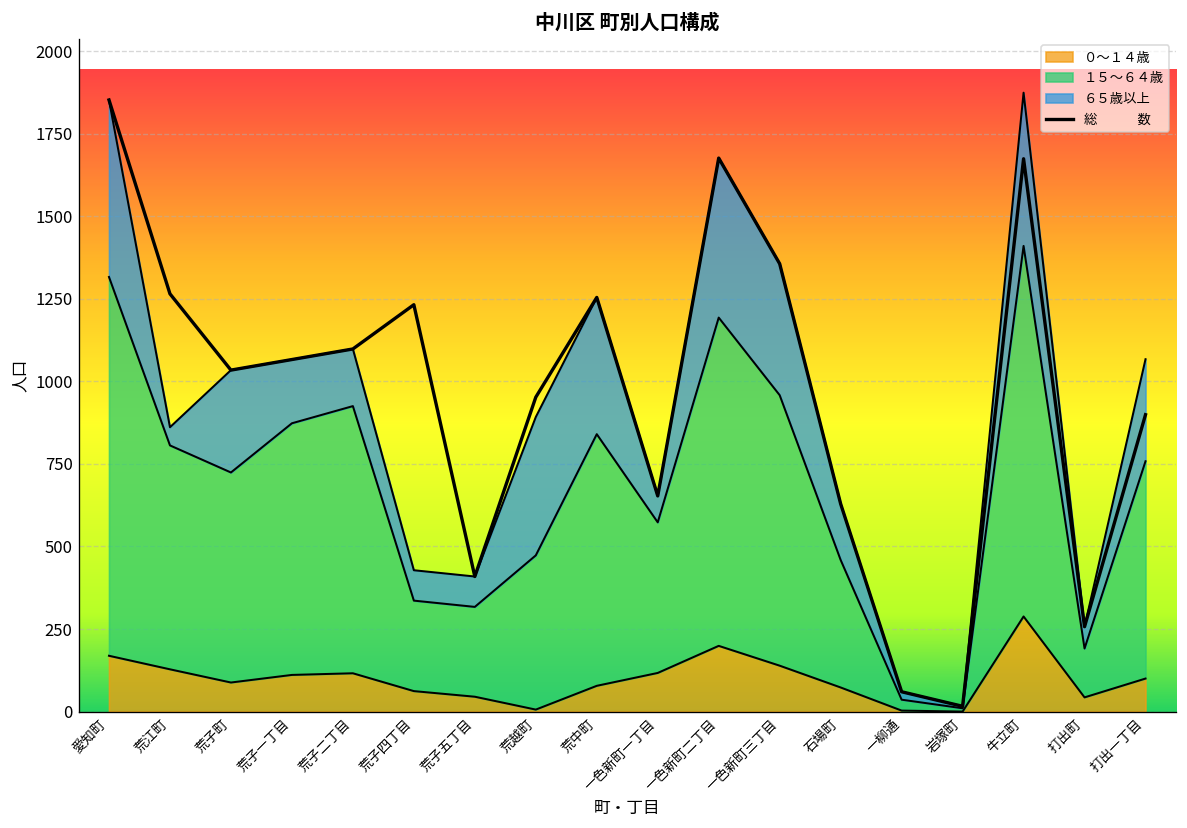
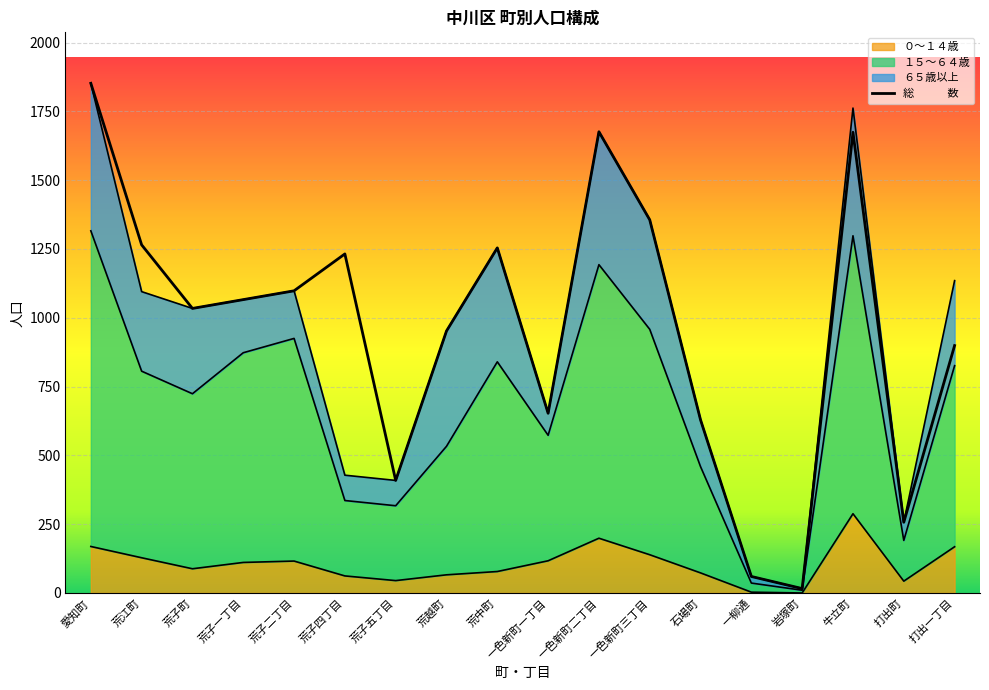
６５歳以上, 荒江町: 60 -> 290
０～１４歳, 荒越町: 10 -> 70
１５～６４歳, 牛立町: 1120 -> 1010
０～１４歳, 打出一丁目: 100 -> 170
